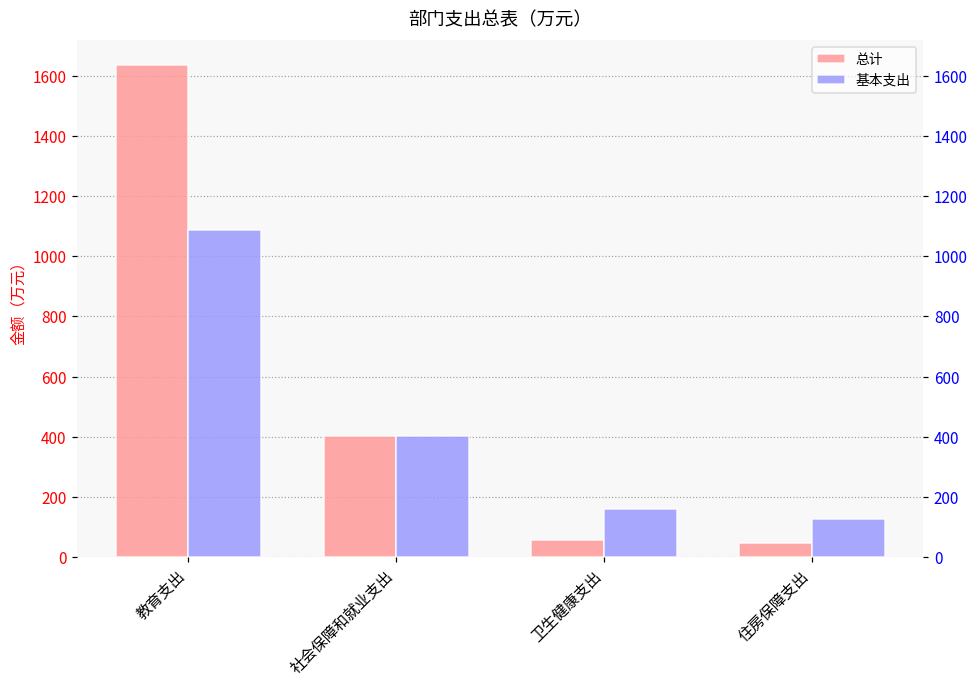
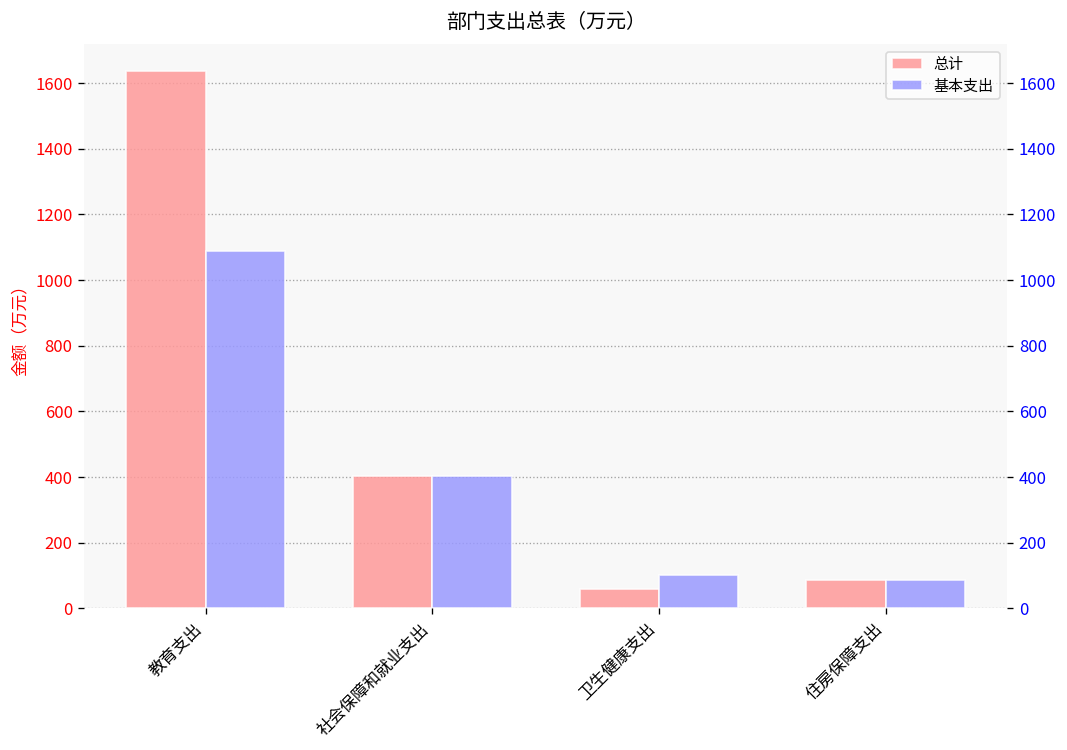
基本支出, 卫生健康支出: 160 -> 100
总计, 住房保障支出: 50 -> 90
基本支出, 住房保障支出: 130 -> 90
